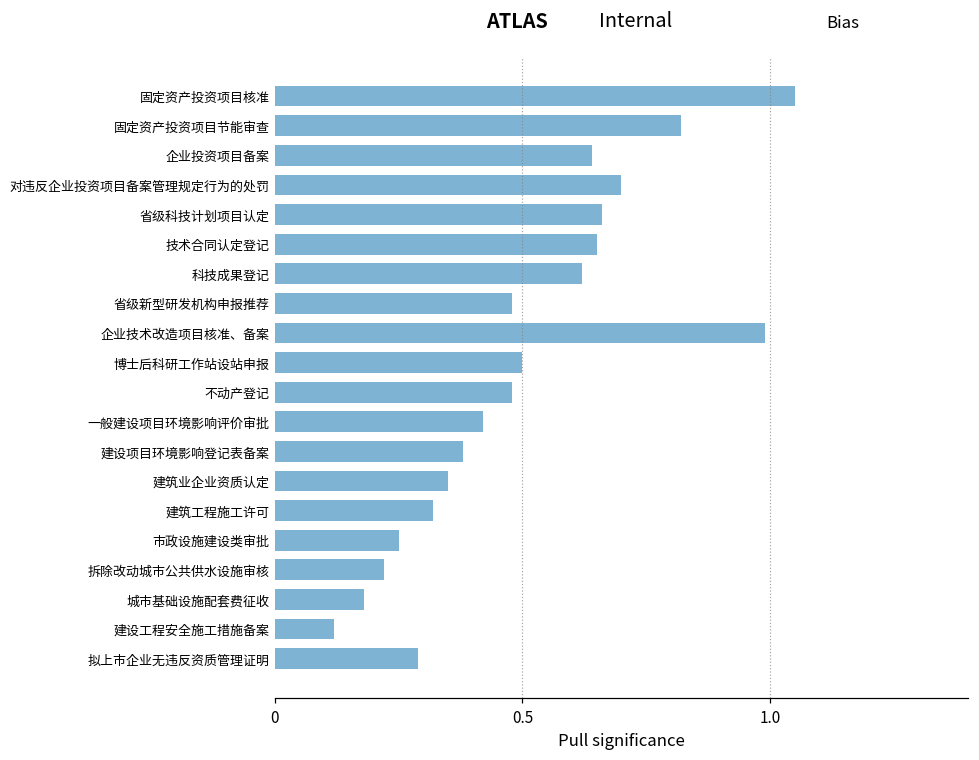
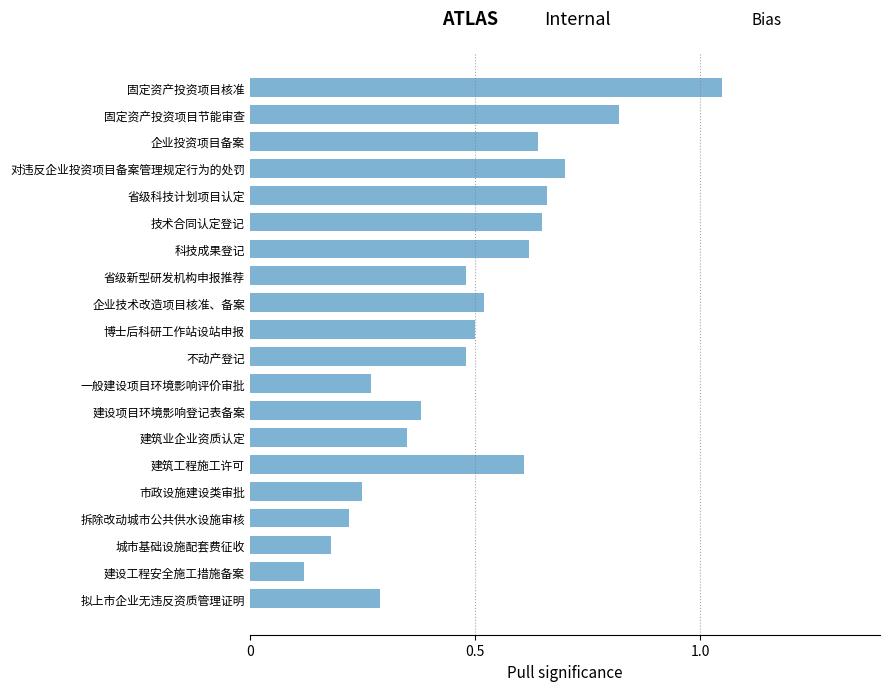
企业技术改造项目核准、备案: 0.99 -> 0.52
一般建设项目环境影响评价审批: 0.42 -> 0.27
建筑工程施工许可: 0.32 -> 0.61
